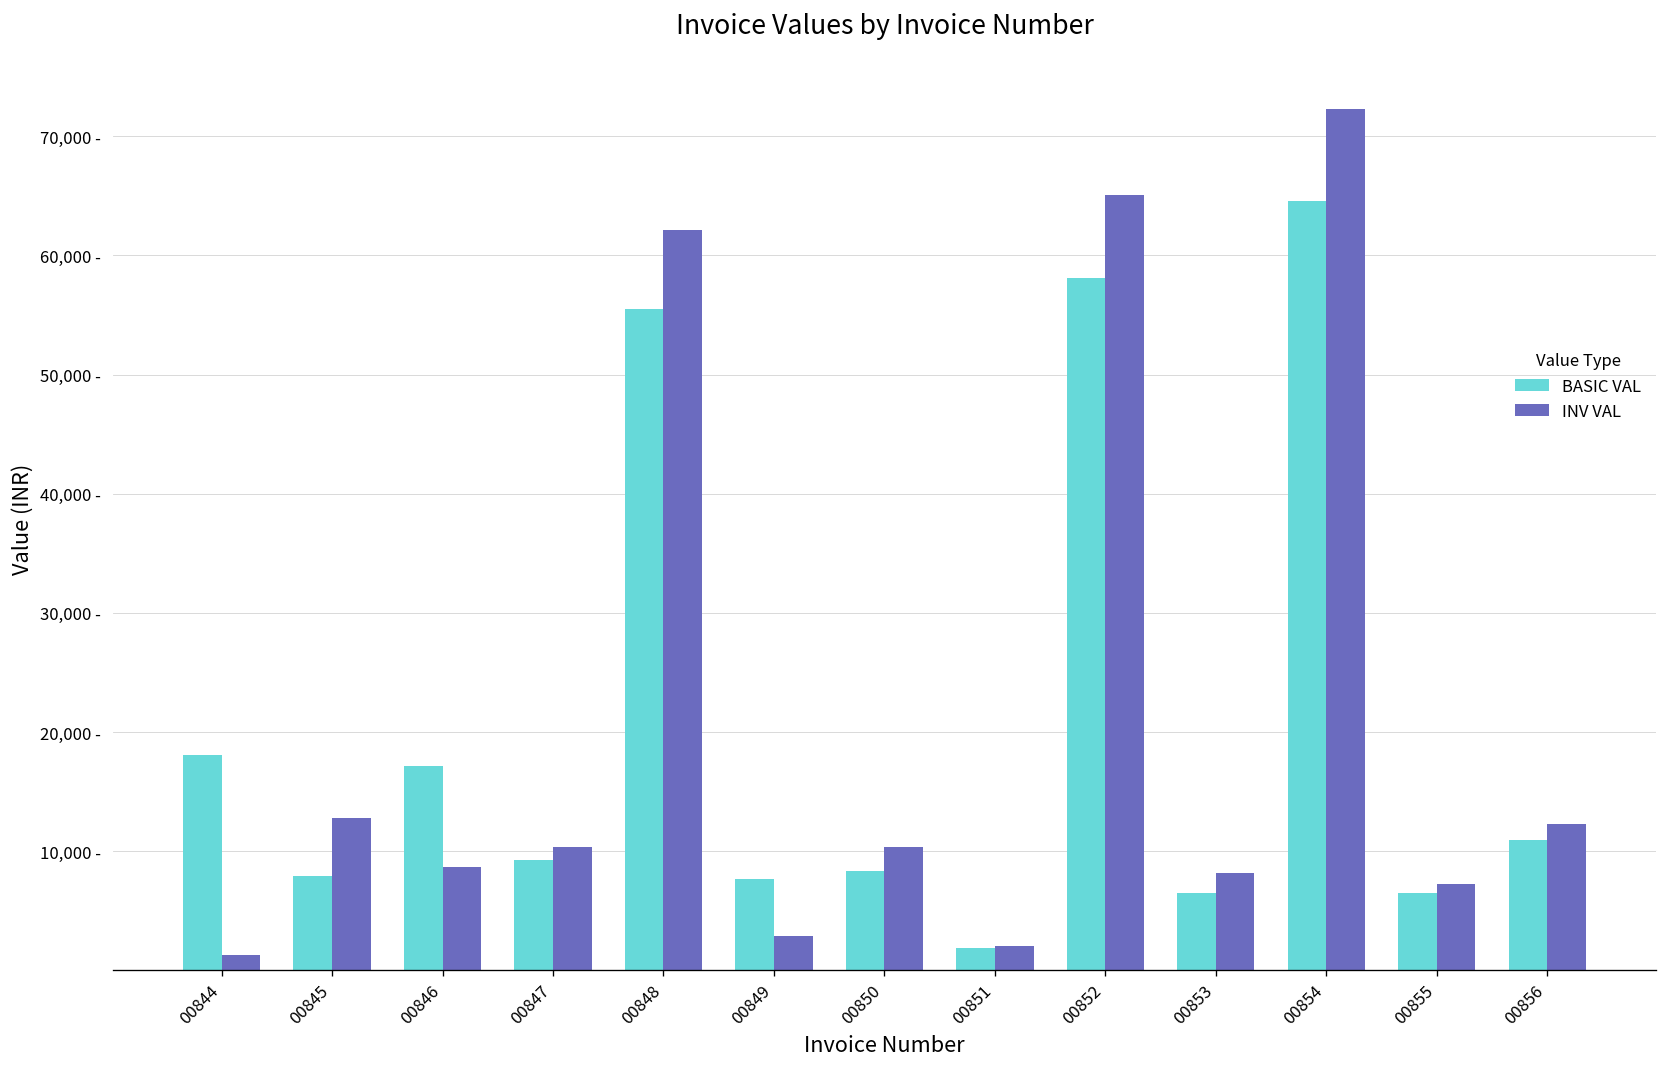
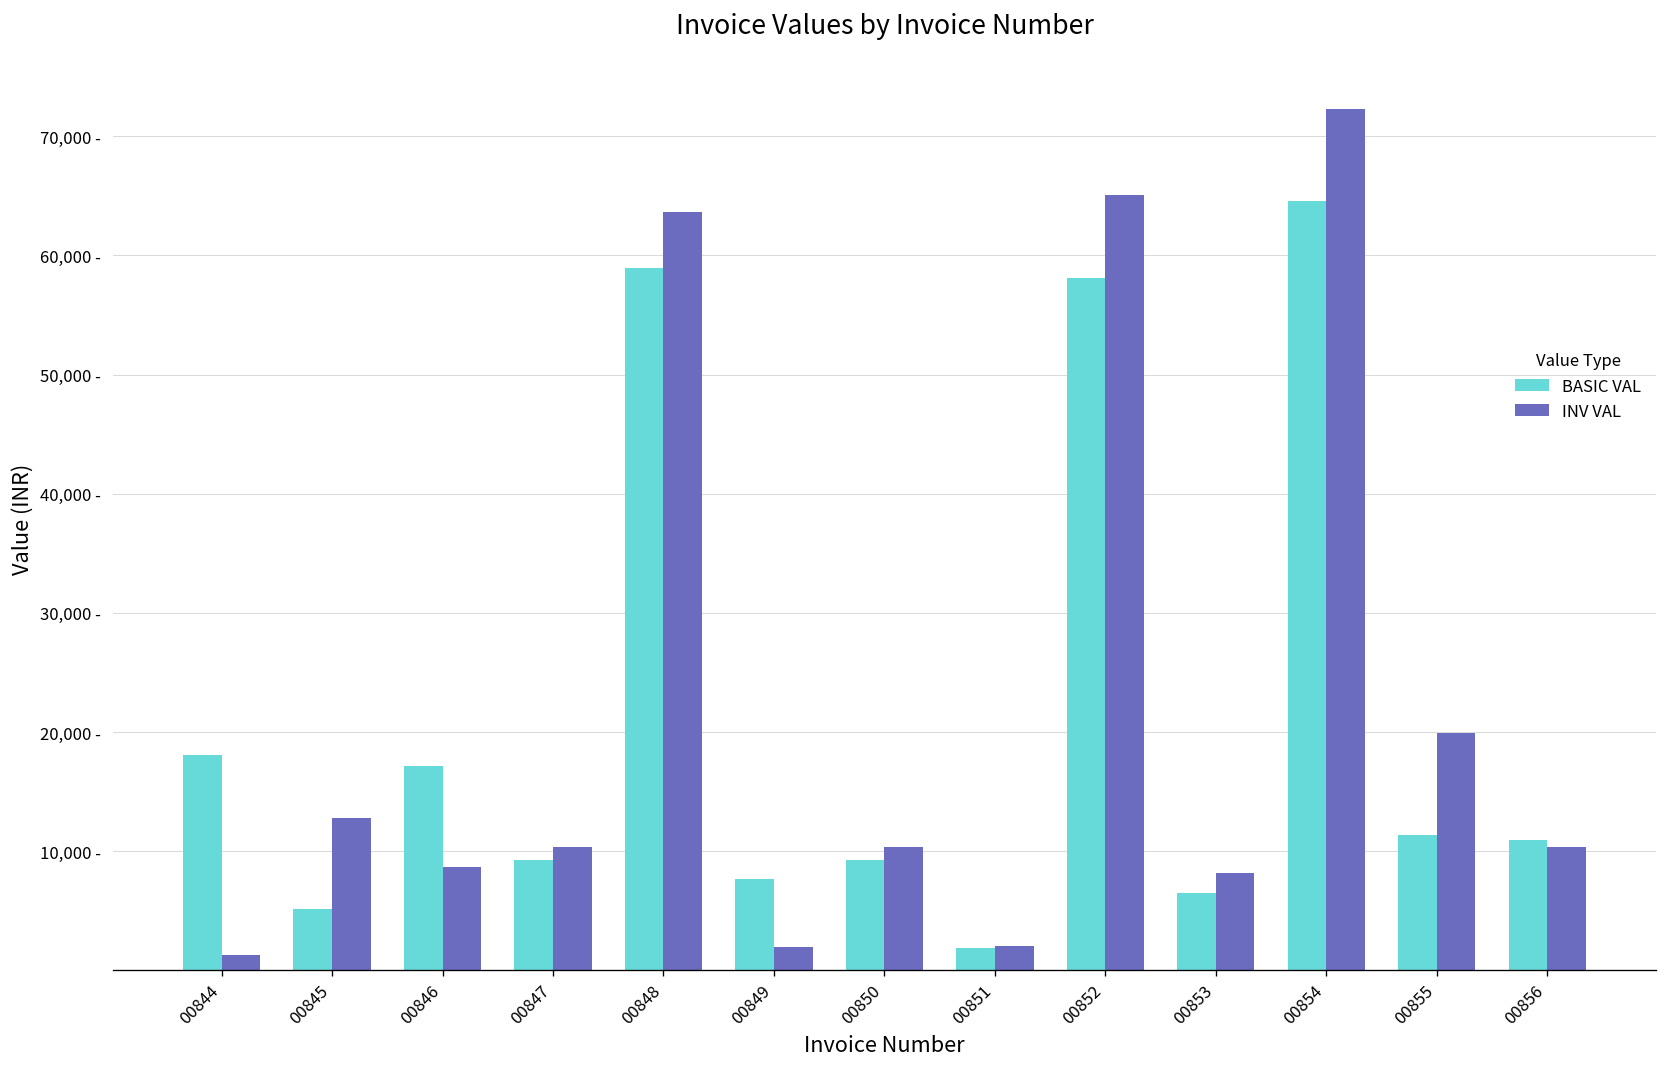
BASIC VAL, 00845: 8,000 - -> 5,000 -
BASIC VAL, 00848: 56,000 - -> 59,000 -
INV VAL, 00848: 62,000 - -> 64,000 -
INV VAL, 00849: 3,000 - -> 2,000 -
BASIC VAL, 00850: 8,000 - -> 9,000 -
BASIC VAL, 00855: 6,000 - -> 11,000 -
INV VAL, 00855: 7,000 - -> 20,000 -
INV VAL, 00856: 12,000 - -> 10,000 -
